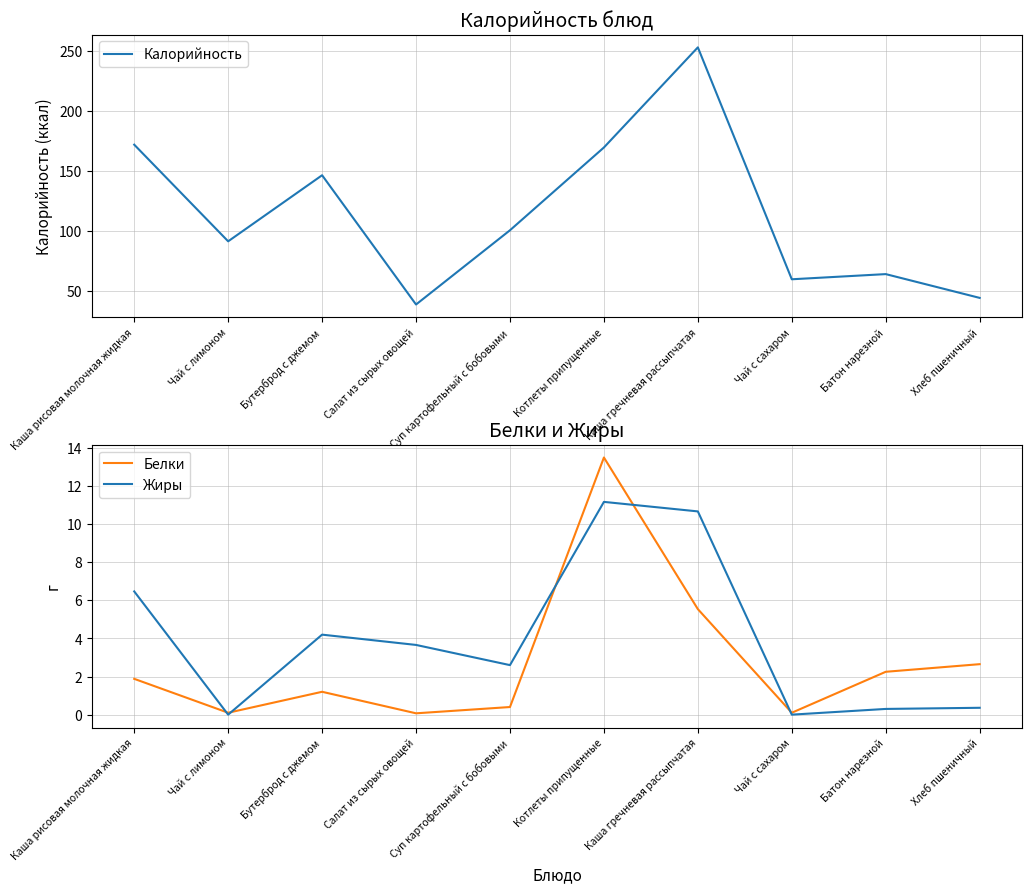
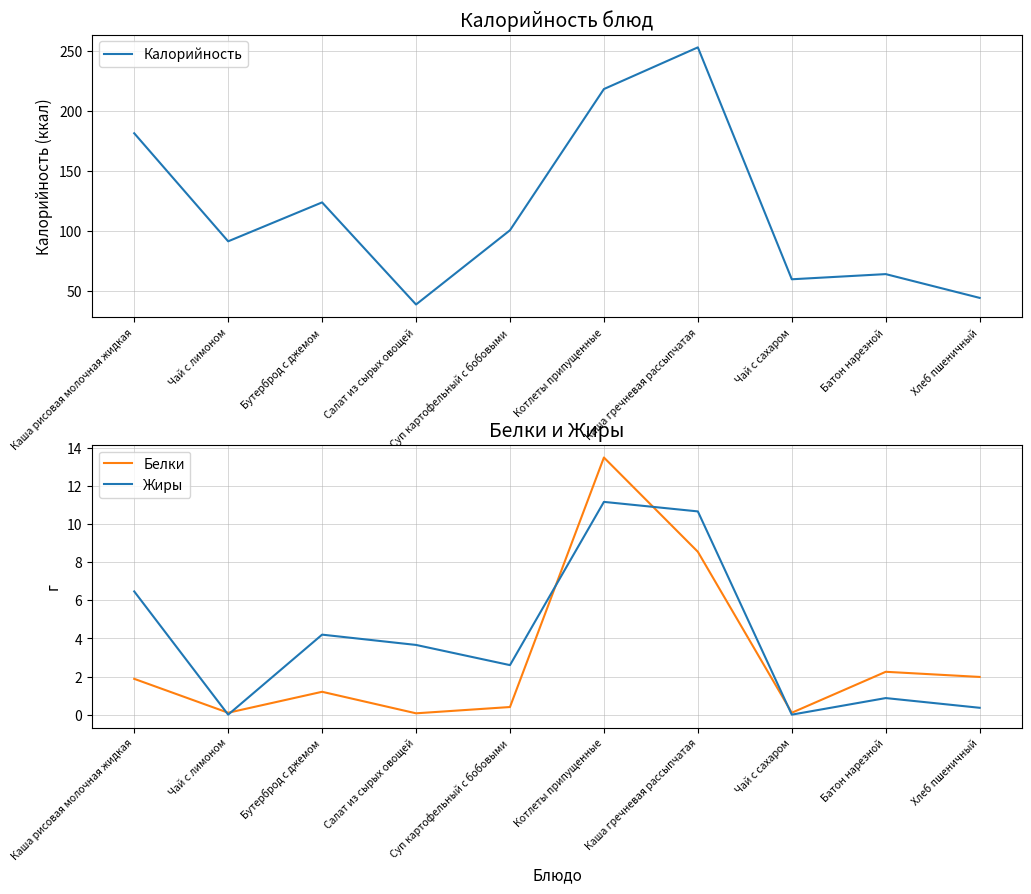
Калорийность блюд, Каша рисовая молочная жидкая: 172 -> 182
Калорийность блюд, Бутерброд с джемом: 147 -> 124
Калорийность блюд, Котлеты припущенные: 170 -> 218
Белки и Жиры, Белки, Каша гречневая рассыпчатая: 5.5 -> 8.6
Белки и Жиры, Жиры, Батон нарезной: 0.3 -> 0.9
Белки и Жиры, Белки, Хлеб пшеничный: 2.7 -> 2.0
